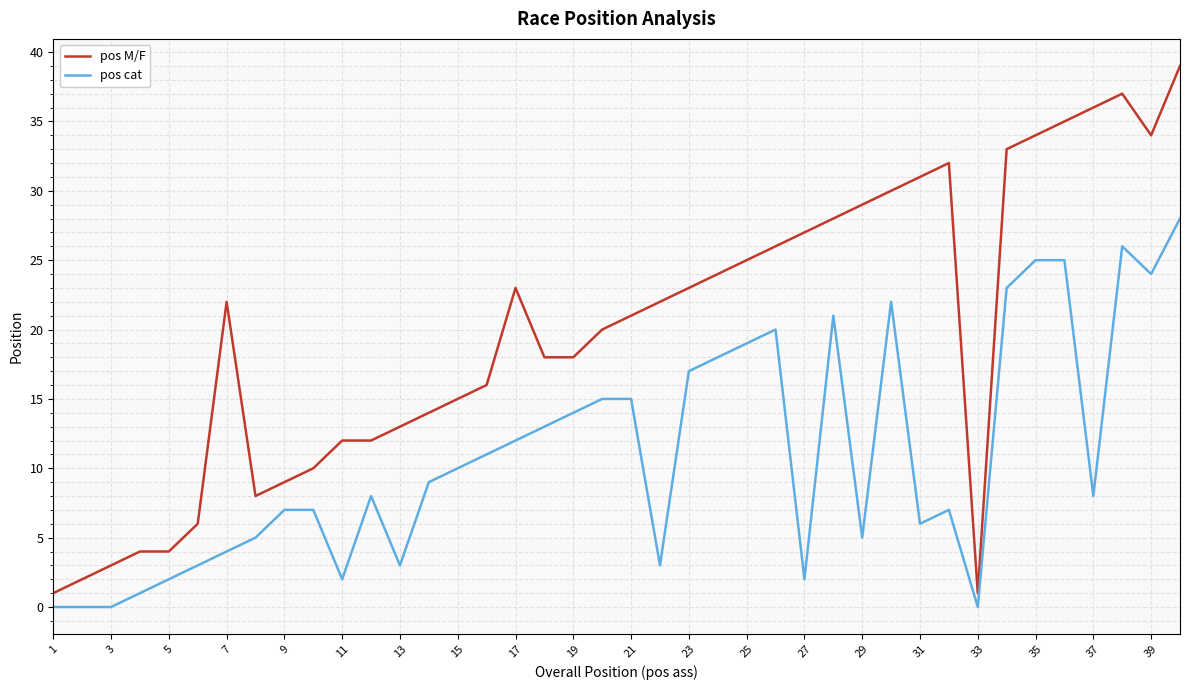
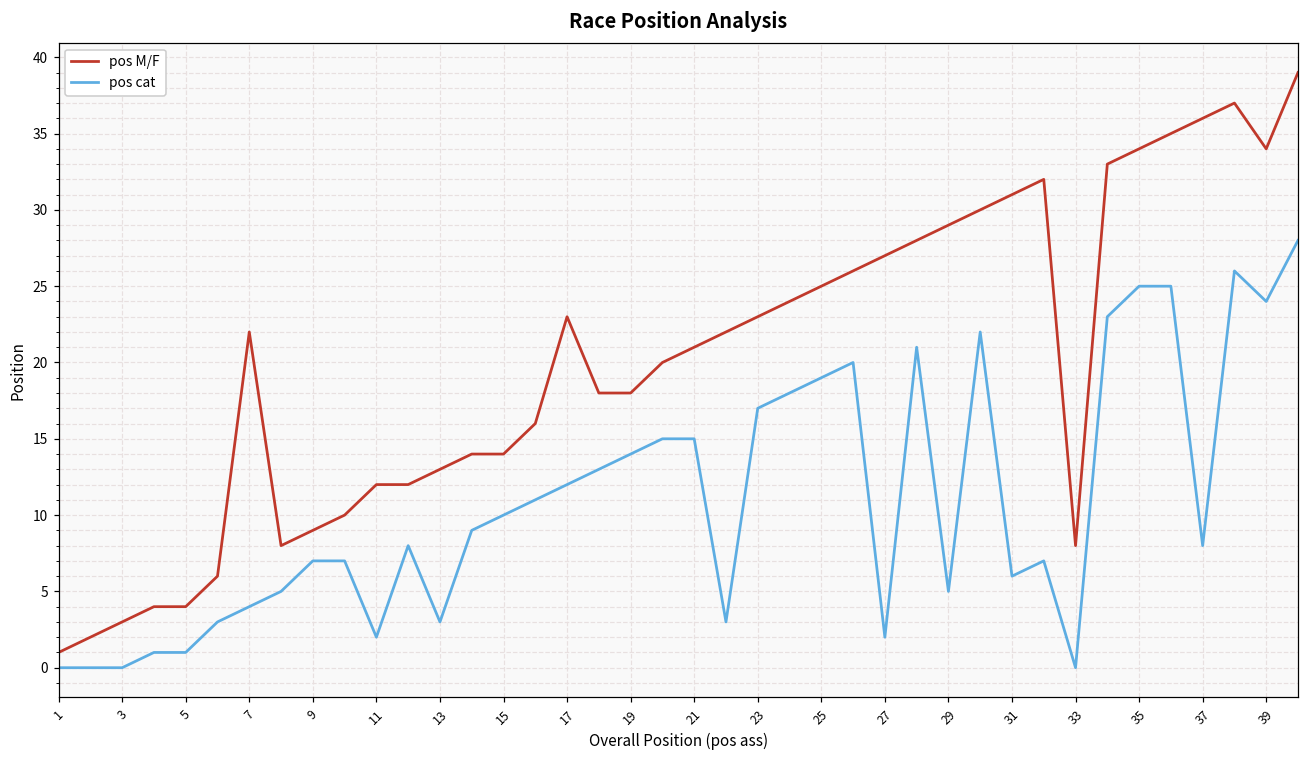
pos cat, 5: 2 -> 1
pos M/F, 15: 15 -> 14
pos M/F, 33: 1 -> 8
